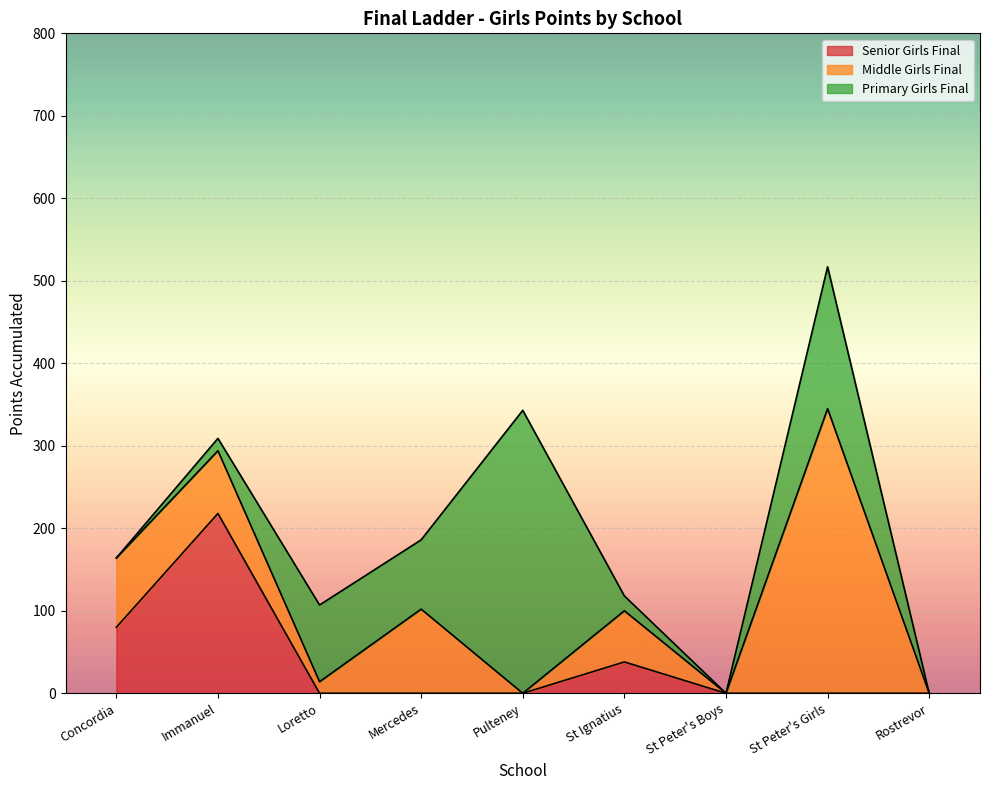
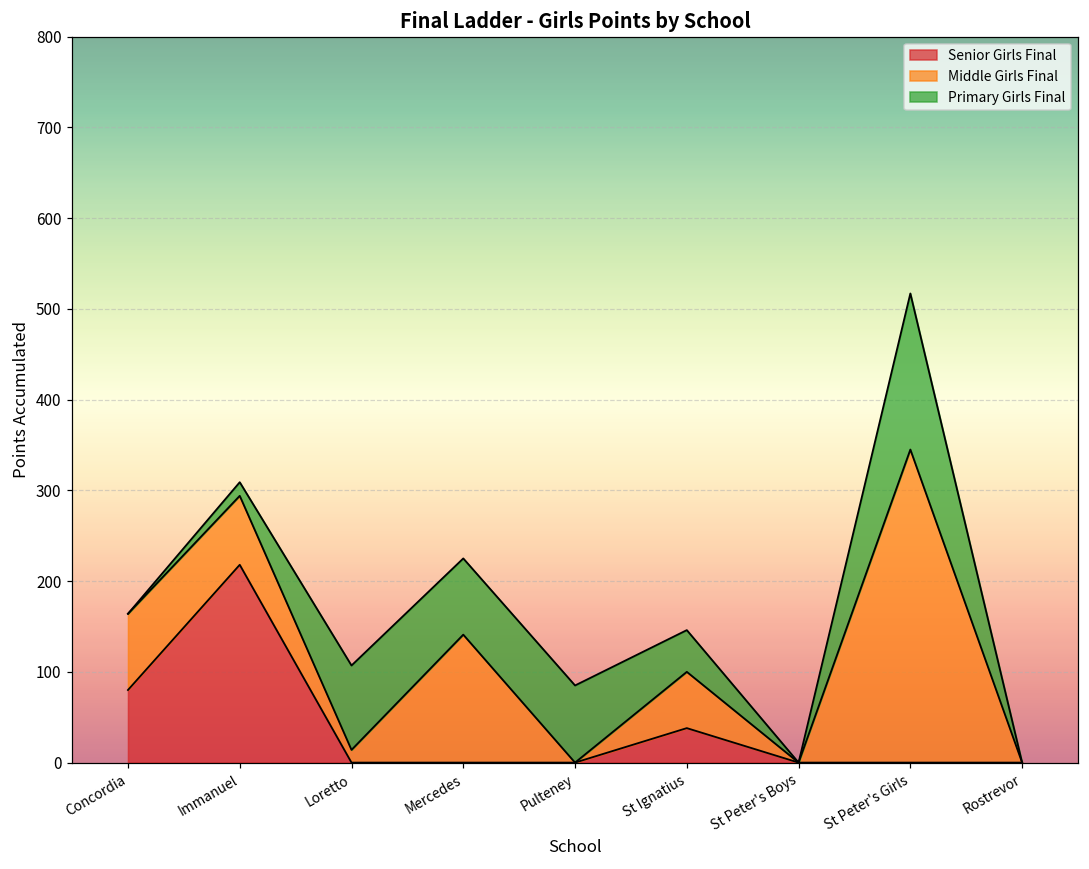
Middle Girls Final, Mercedes: 100 -> 140
Primary Girls Final, Pulteney: 340 -> 90
Primary Girls Final, St Ignatius: 20 -> 50
